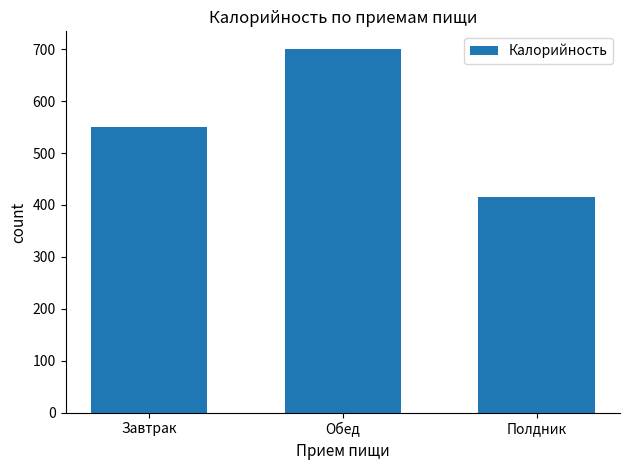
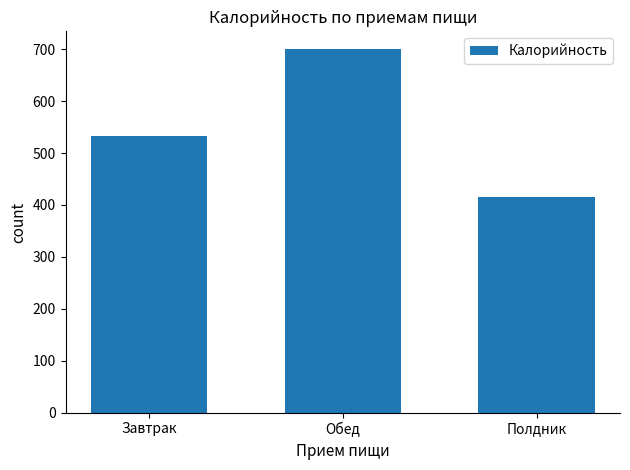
Завтрак: 550 -> 530
